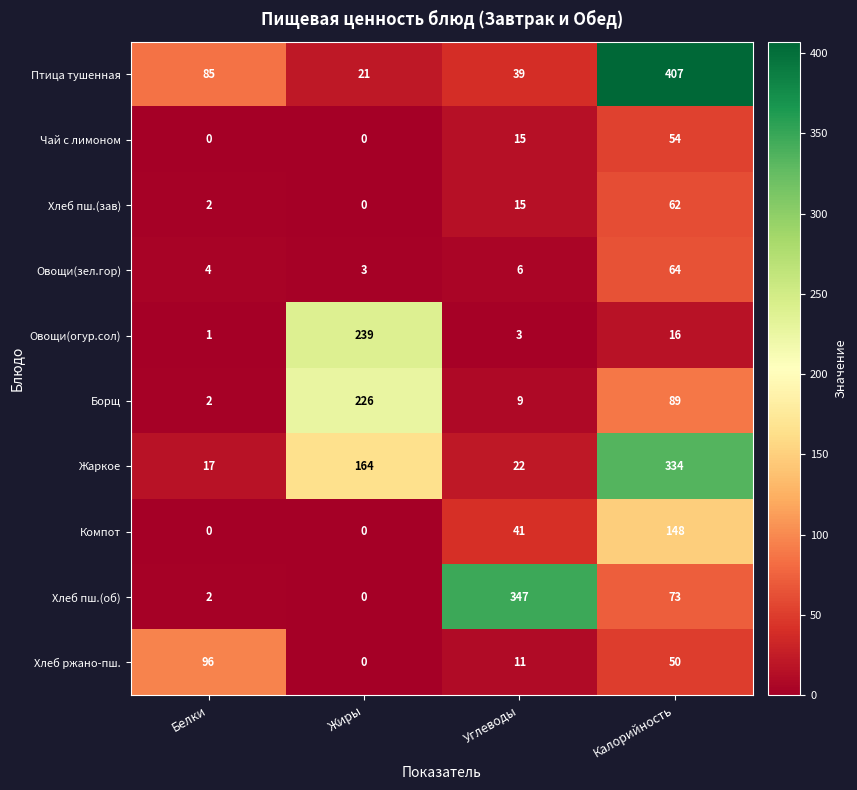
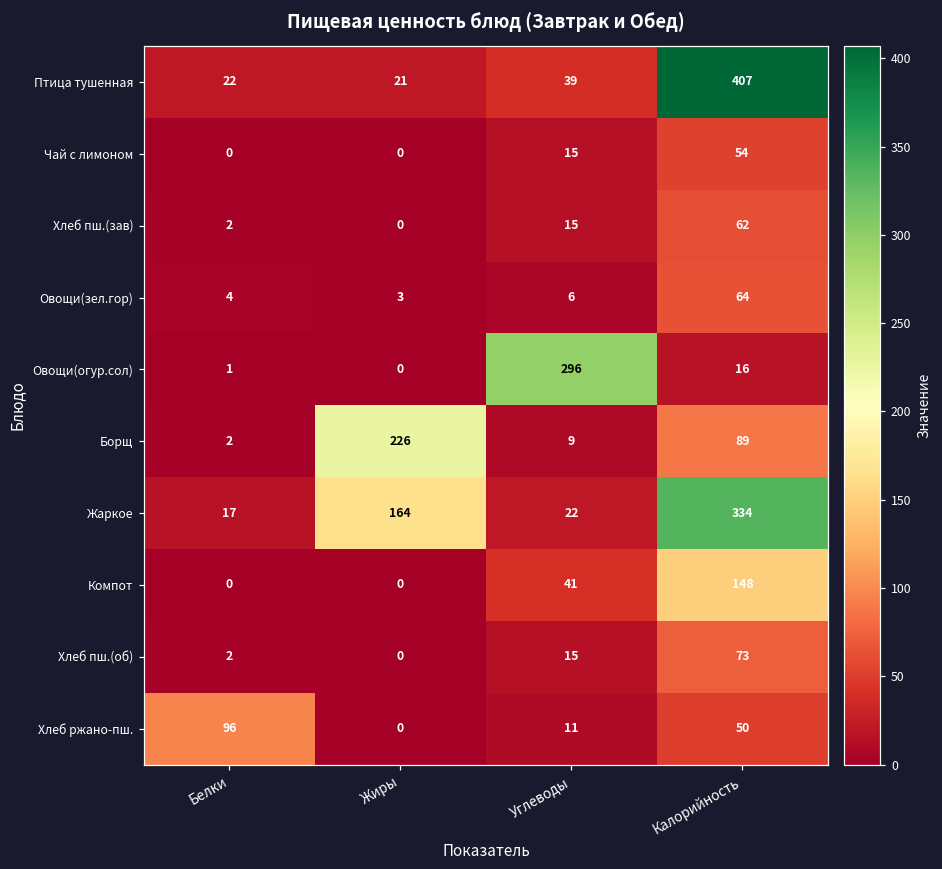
Птица тушенная, Белки: 85 -> 22
Овощи(огур.сол), Жиры: 239 -> 0
Овощи(огур.сол), Углеводы: 3 -> 296
Хлеб пш.(об), Углеводы: 347 -> 15
